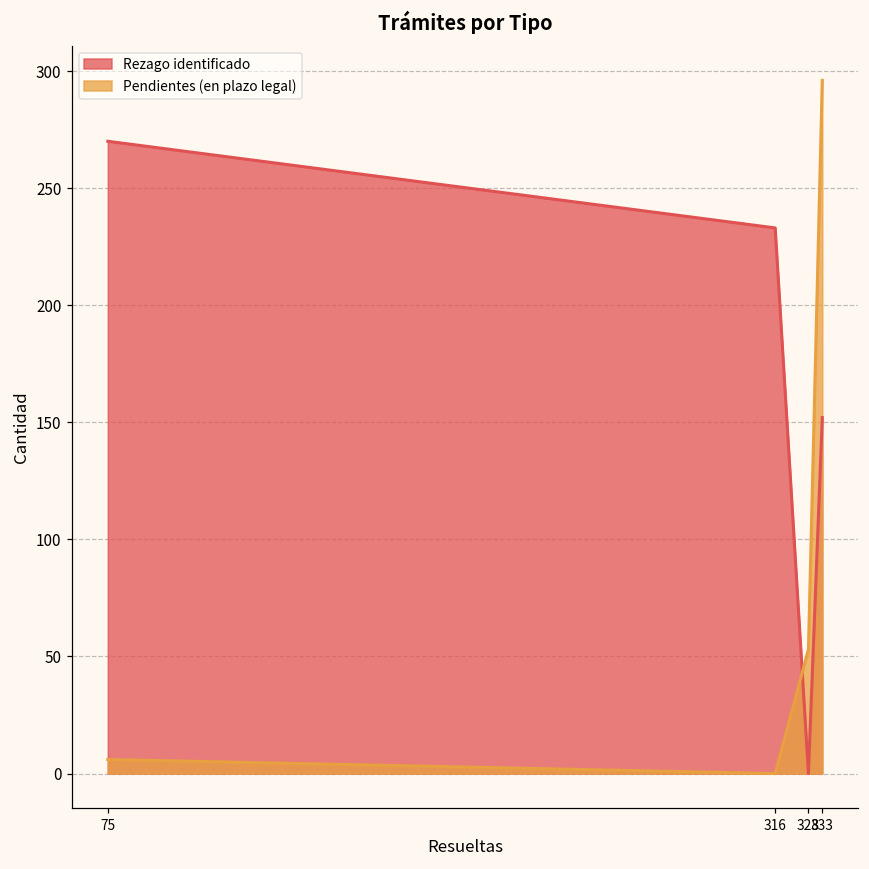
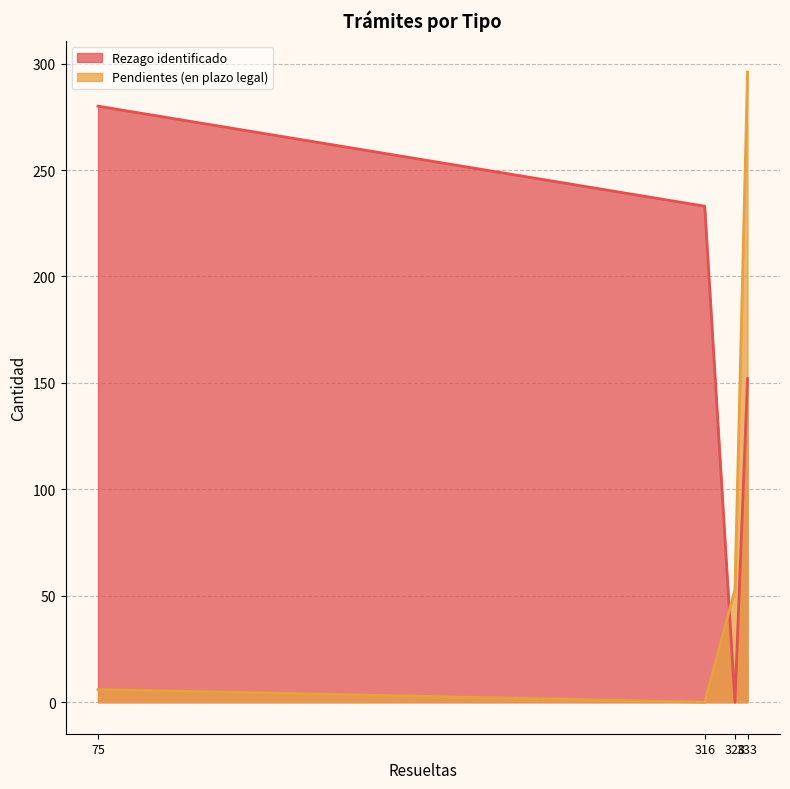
Rezago identificado, 75: 270 -> 280
